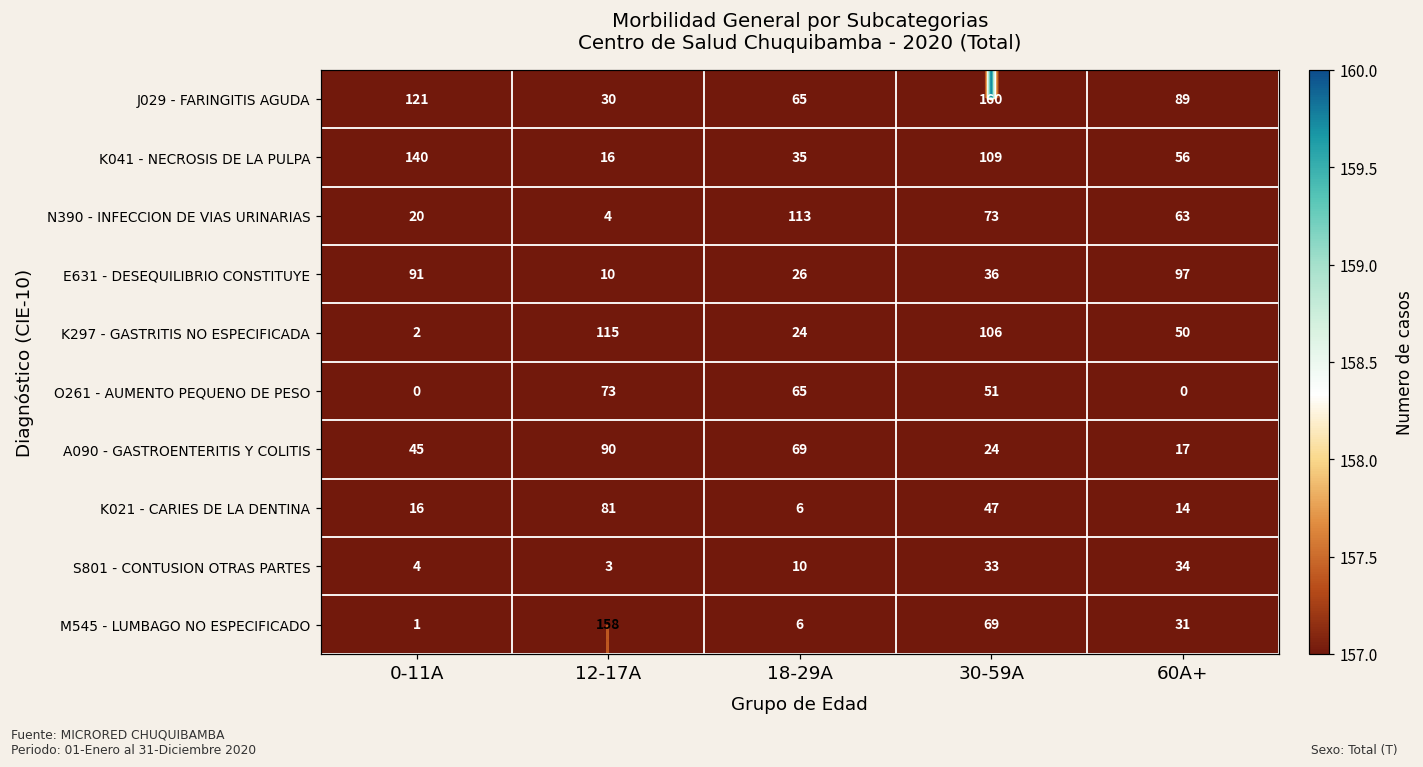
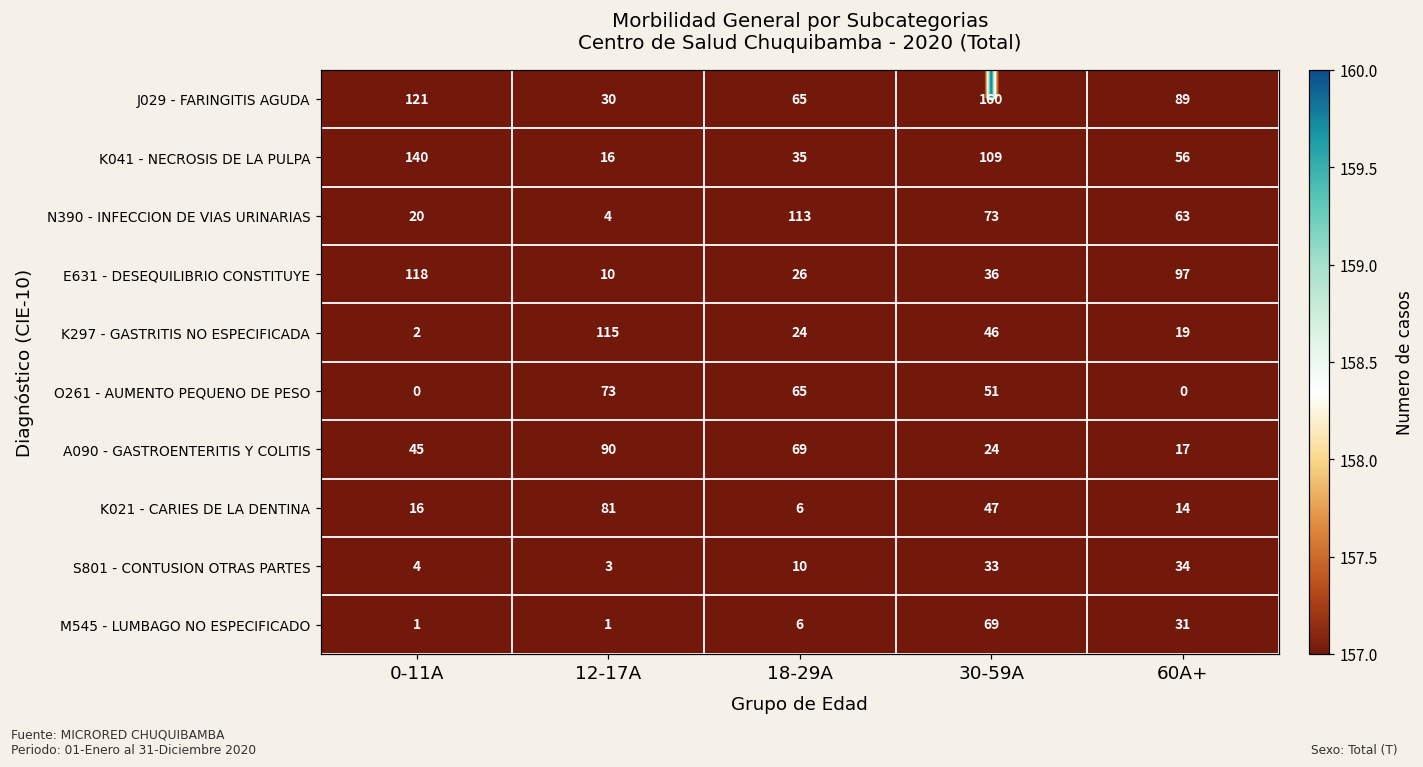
E631 - DESEQUILIBRIO CONSTITUYE, 0-11A: 91 -> 118
K297 - GASTRITIS NO ESPECIFICADA, 30-59A: 106 -> 46
K297 - GASTRITIS NO ESPECIFICADA, 60A+: 50 -> 19
M545 - LUMBAGO NO ESPECIFICADO, 12-17A: 158 -> 1
